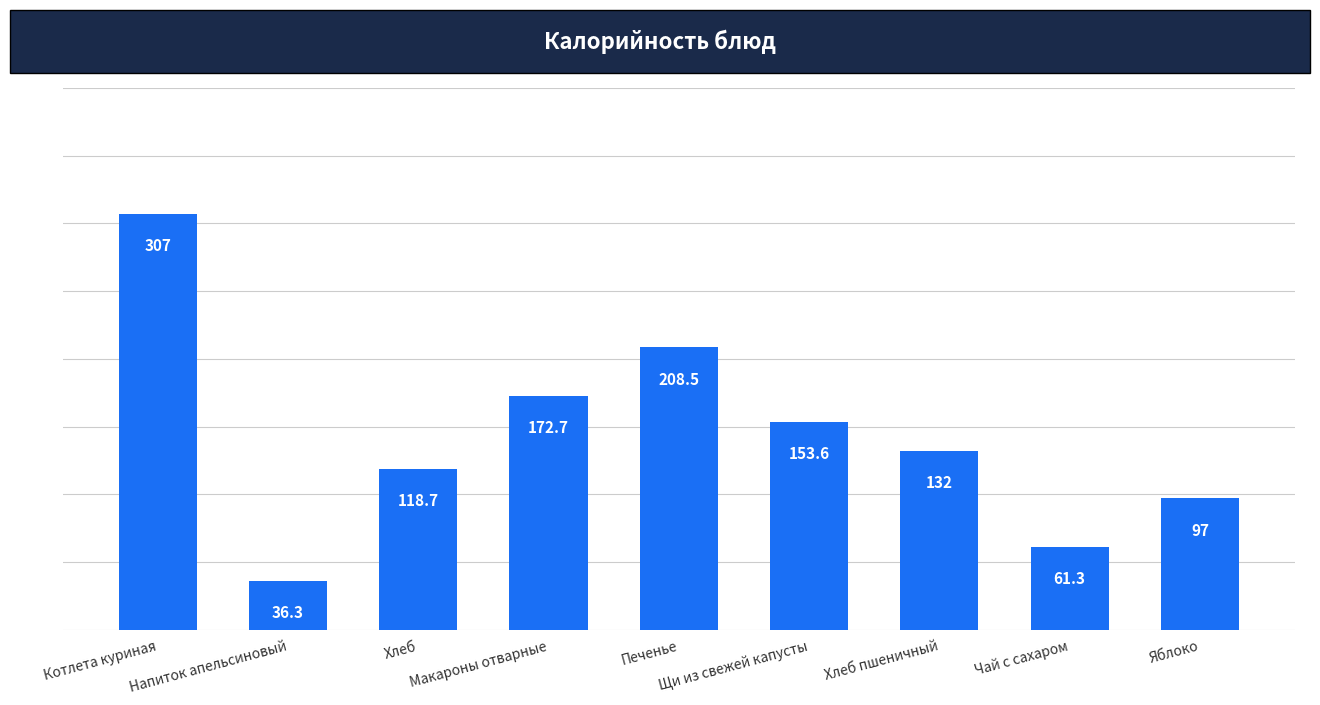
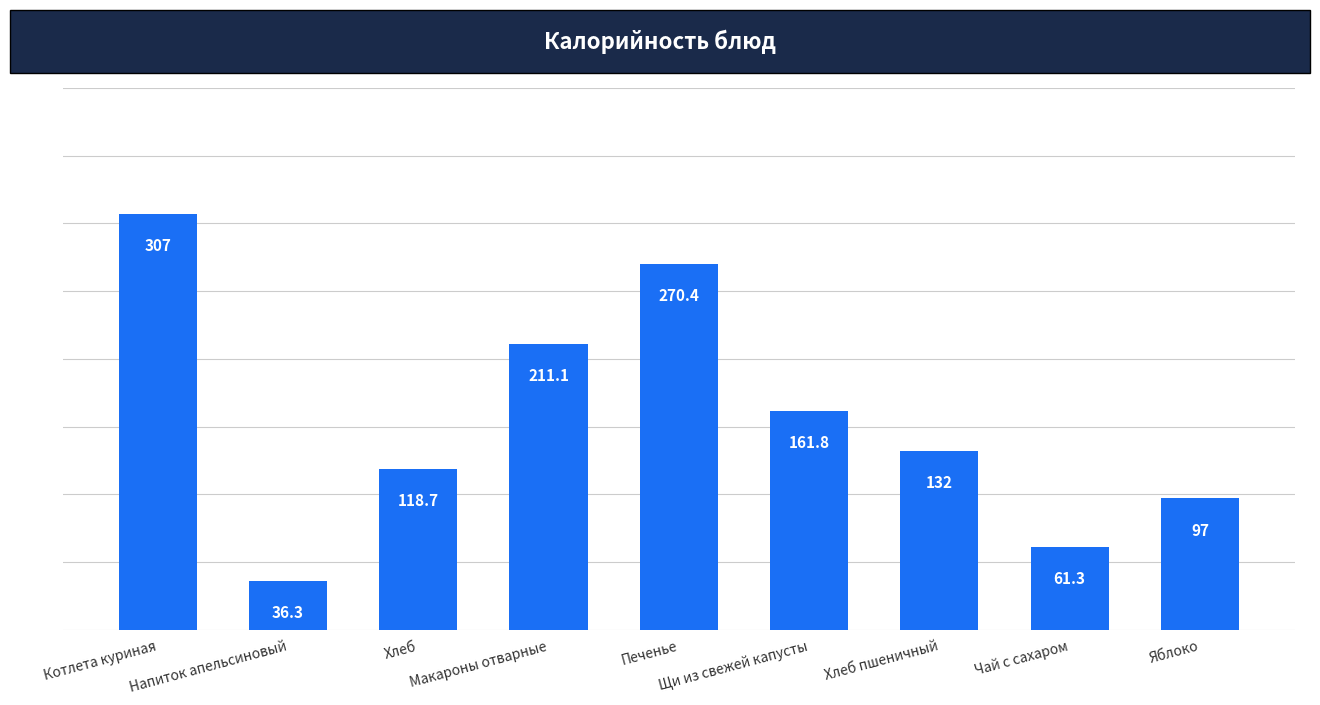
Макароны отварные: 172.7 -> 211.1
Печенье: 208.5 -> 270.4
Щи из свежей капусты: 153.6 -> 161.8
